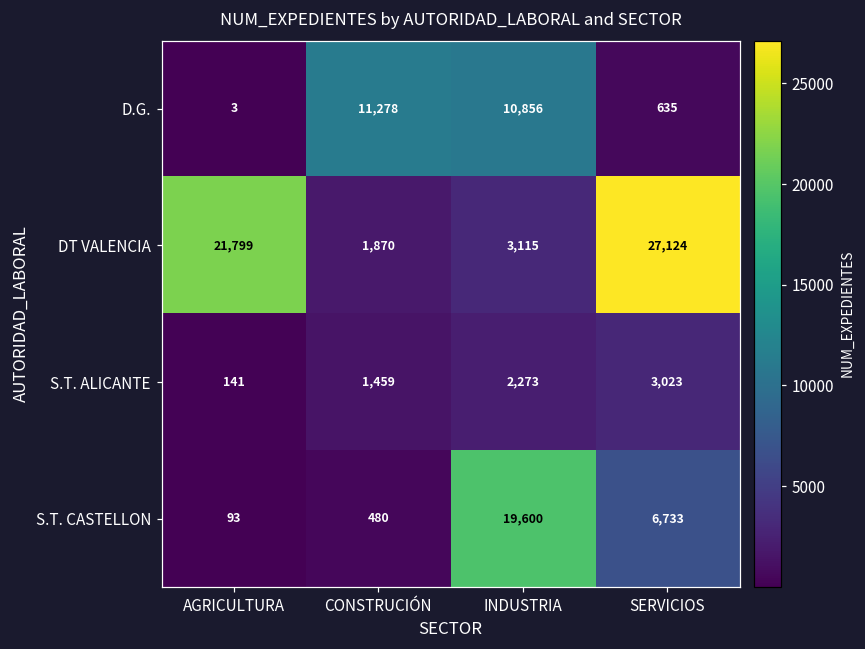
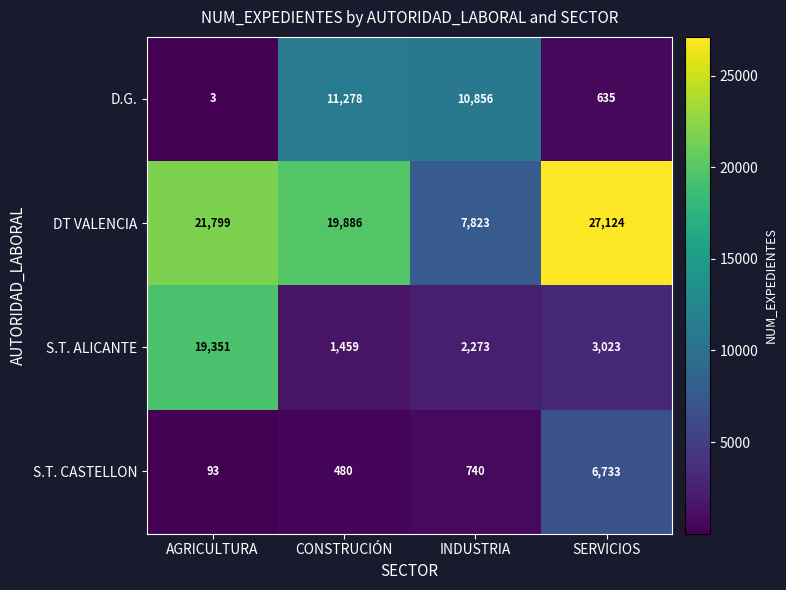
DT VALENCIA, CONSTRUCIÓN: 1,870 -> 19,886
DT VALENCIA, INDUSTRIA: 3,115 -> 7,823
S.T. ALICANTE, AGRICULTURA: 141 -> 19,351
S.T. CASTELLON, INDUSTRIA: 19,600 -> 740
